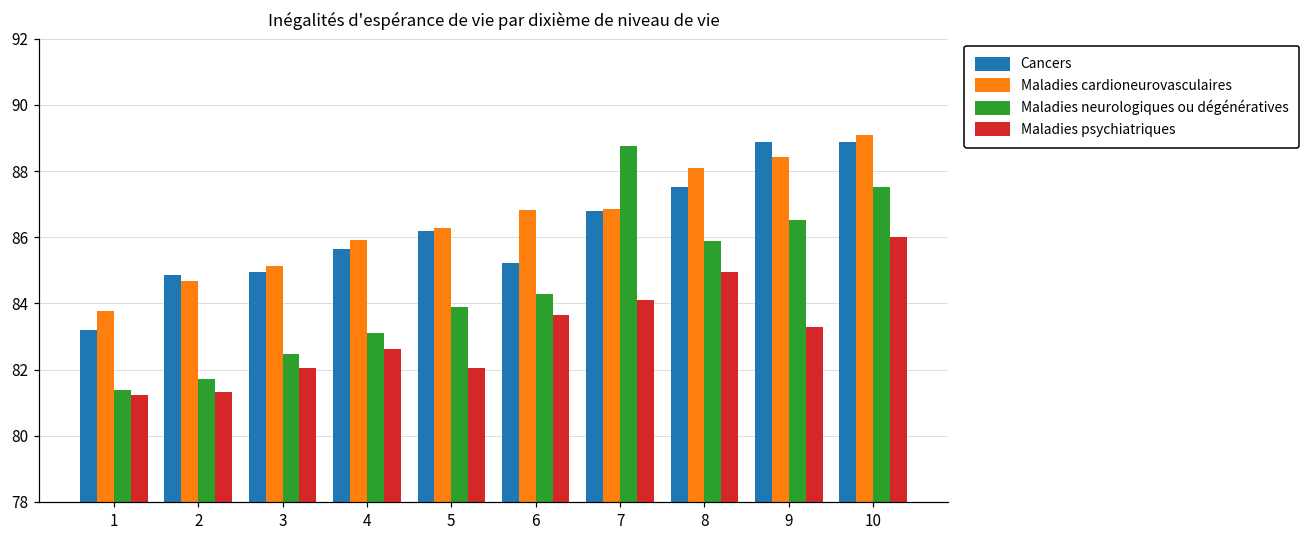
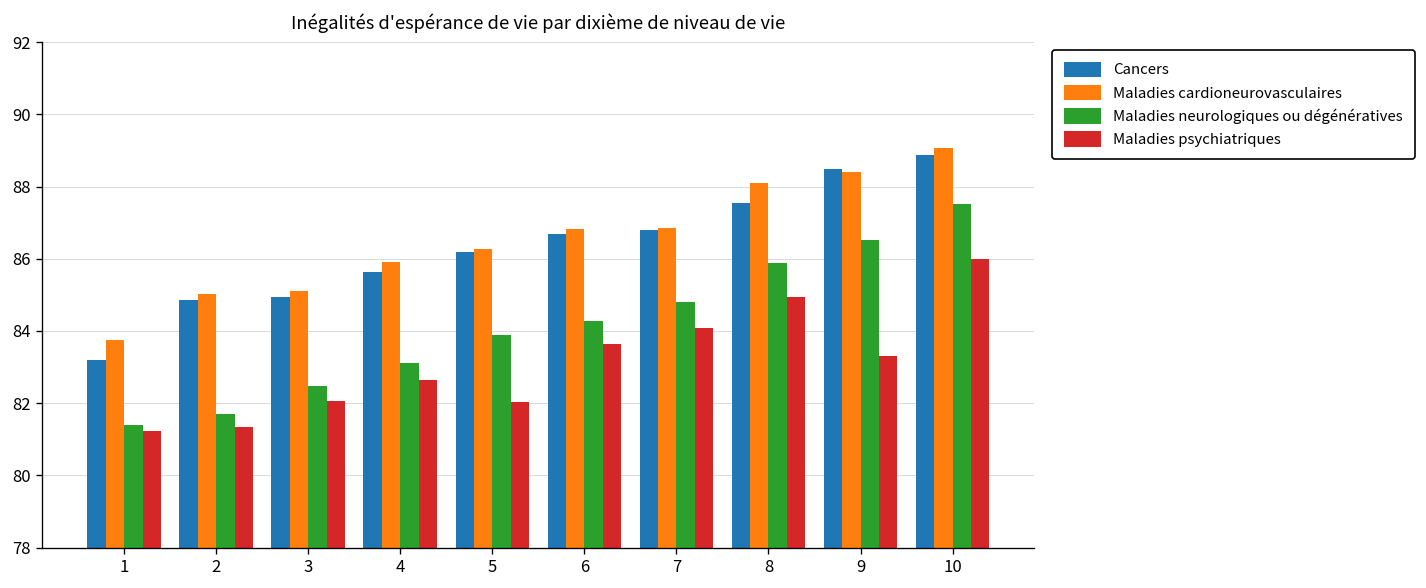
Maladies cardioneurovasculaires, 2: 84.7 -> 85.0
Cancers, 6: 85.2 -> 86.7
Maladies neurologiques ou dégénératives, 7: 88.8 -> 84.8
Cancers, 9: 88.9 -> 88.5
